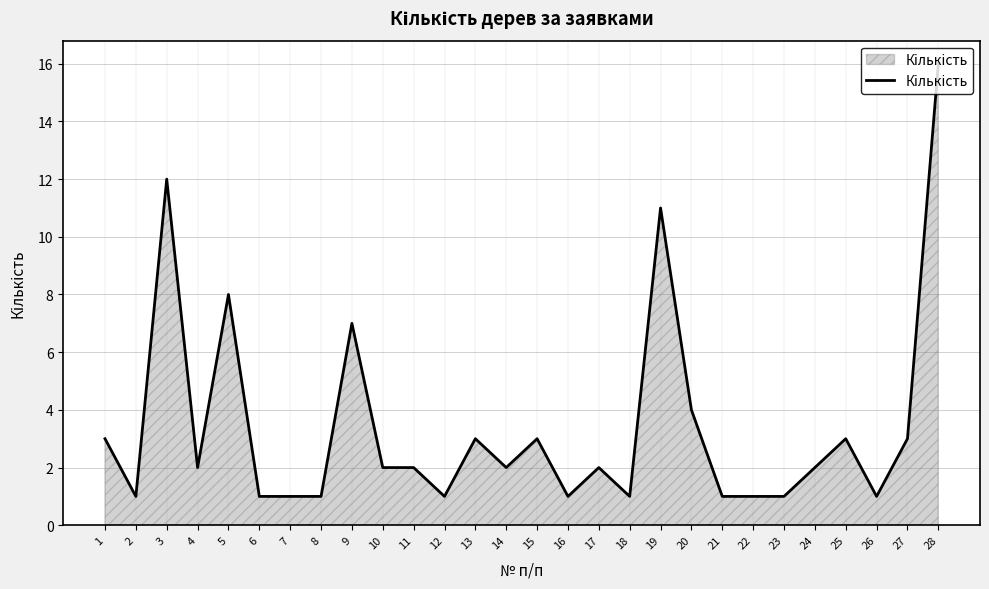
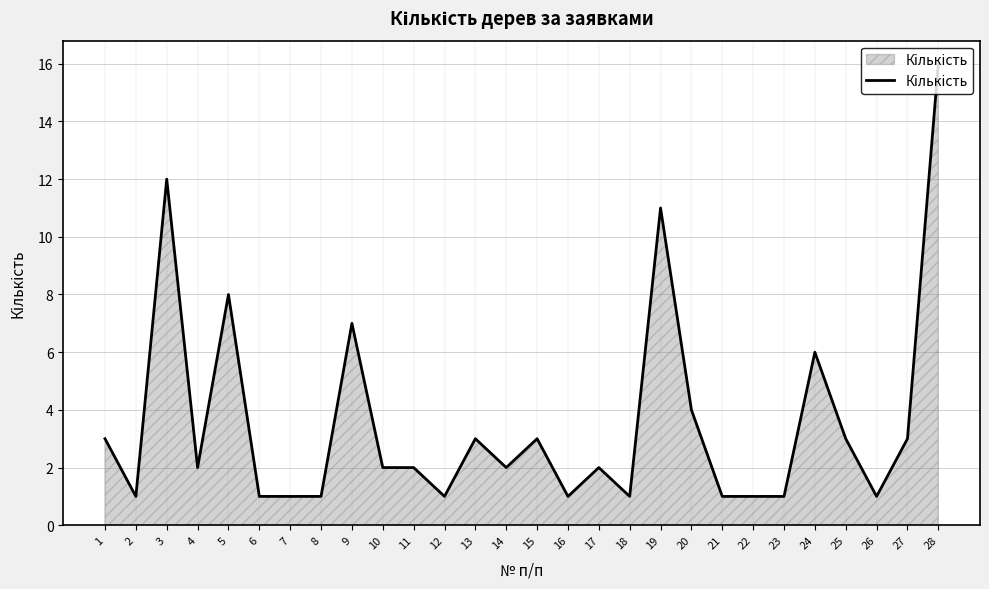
24: 2 -> 6
